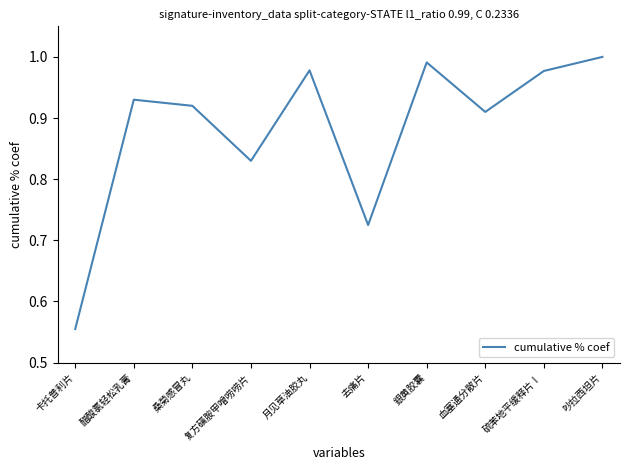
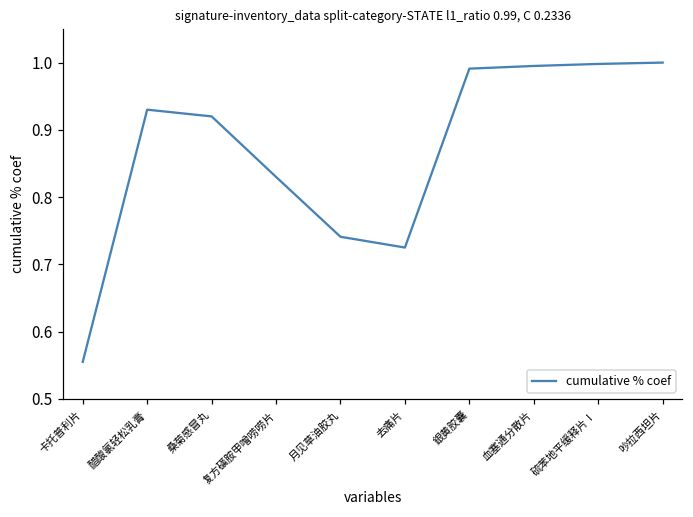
月见草油胶丸: 0.98 -> 0.74
血塞通分散片: 0.91 -> 1.00
硫苯地平缓释片Ⅰ: 0.98 -> 1.00
